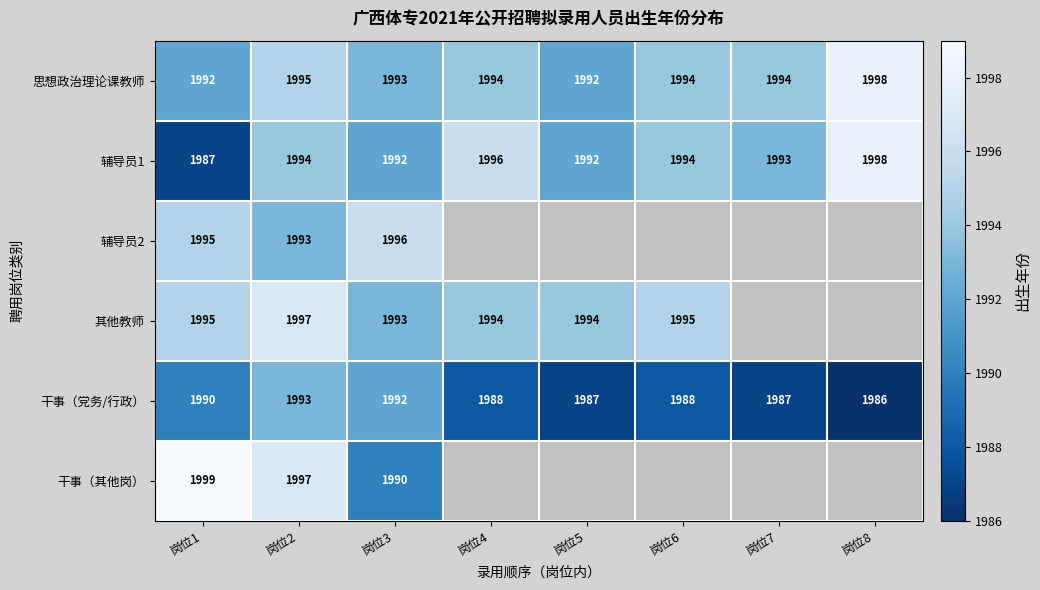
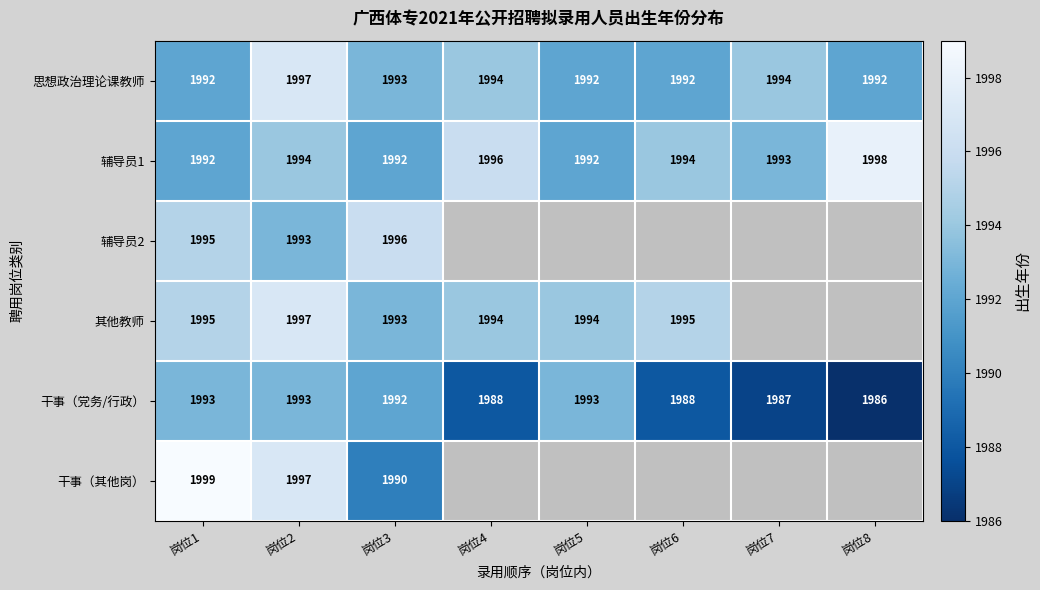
思想政治理论课教师, 岗位2: 1995 -> 1997
思想政治理论课教师, 岗位6: 1994 -> 1992
思想政治理论课教师, 岗位8: 1998 -> 1992
辅导员1, 岗位1: 1987 -> 1992
干事（党务/行政）, 岗位1: 1990 -> 1993
干事（党务/行政）, 岗位5: 1987 -> 1993
